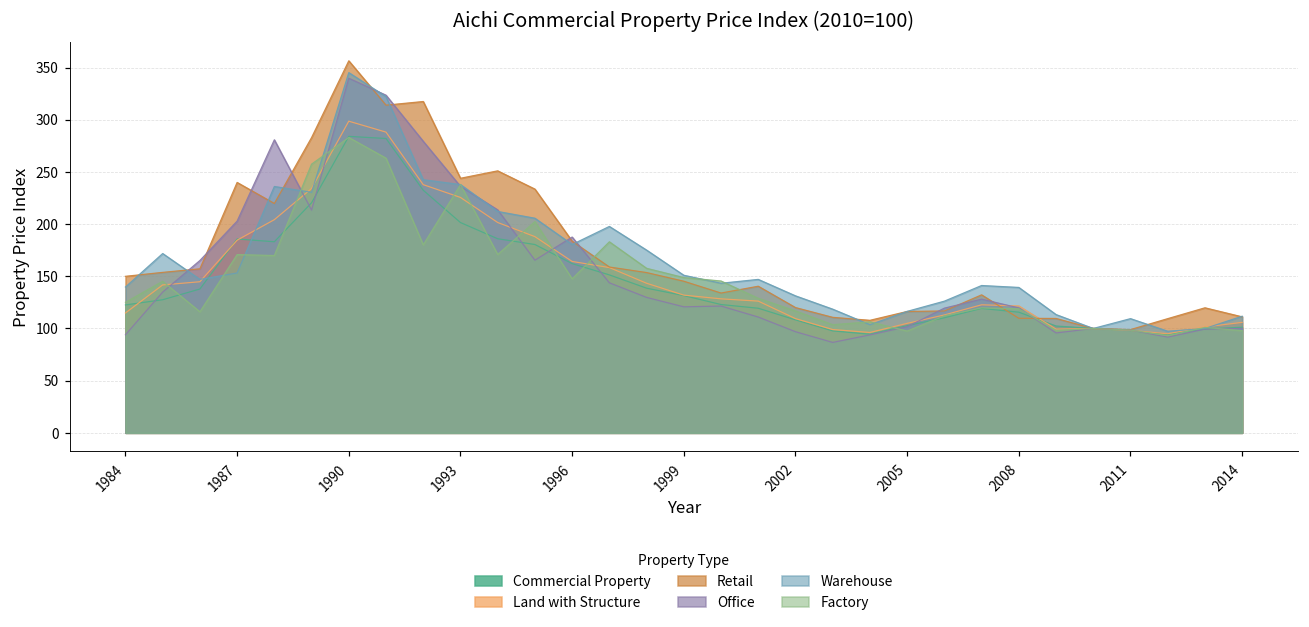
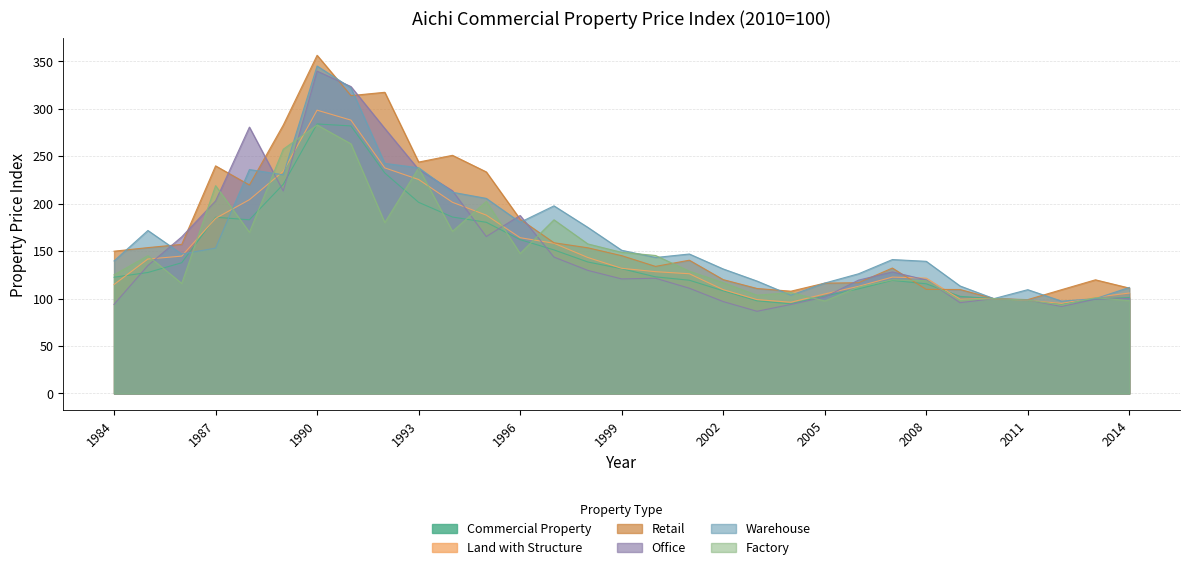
Factory, 1987: 170 -> 220
